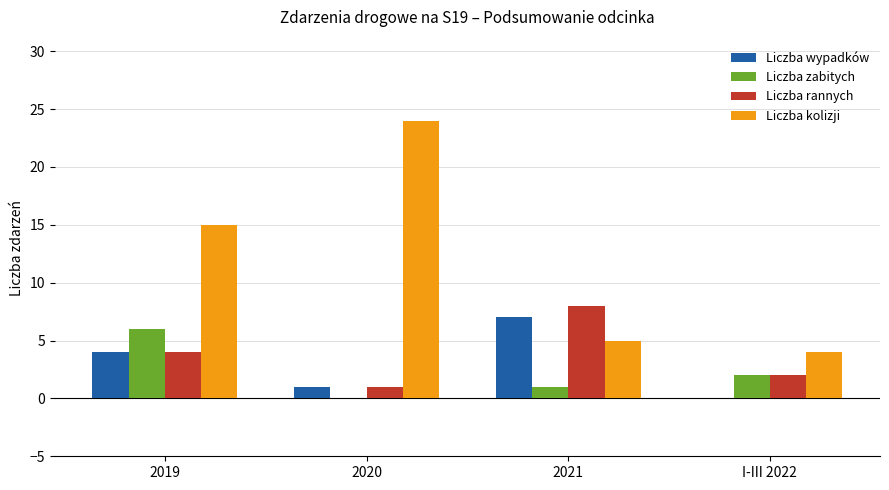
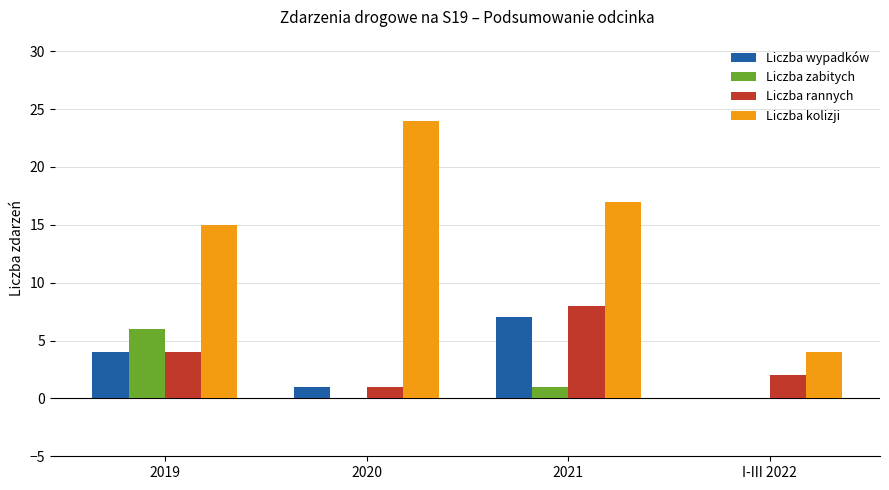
Liczba kolizji, 2021: 5 -> 17
Liczba zabitych, I-III 2022: 2 -> 0
